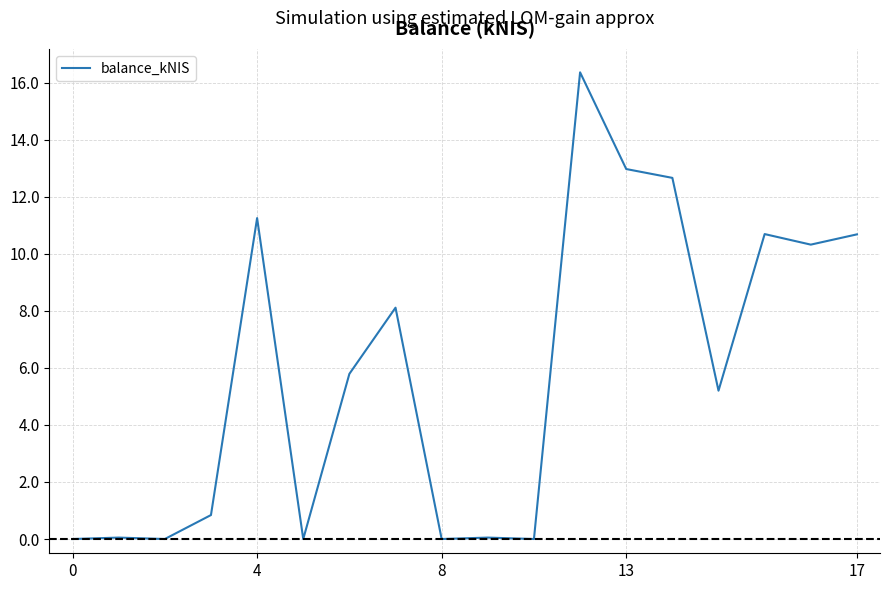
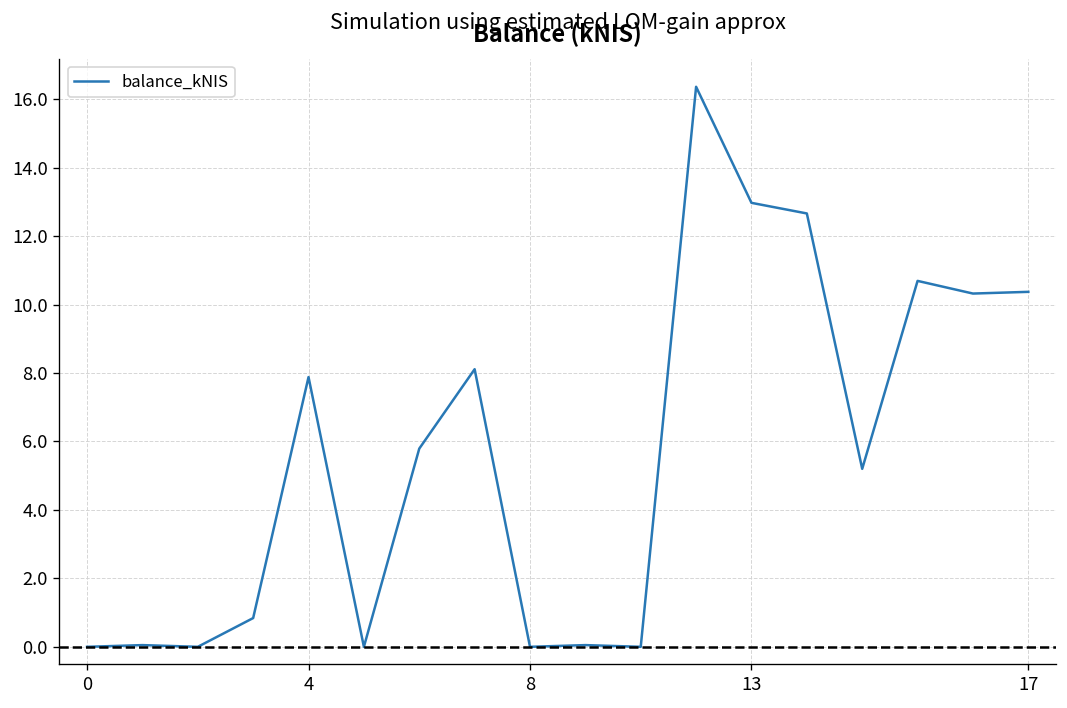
4: 11.3 -> 7.9
17: 10.7 -> 10.4
